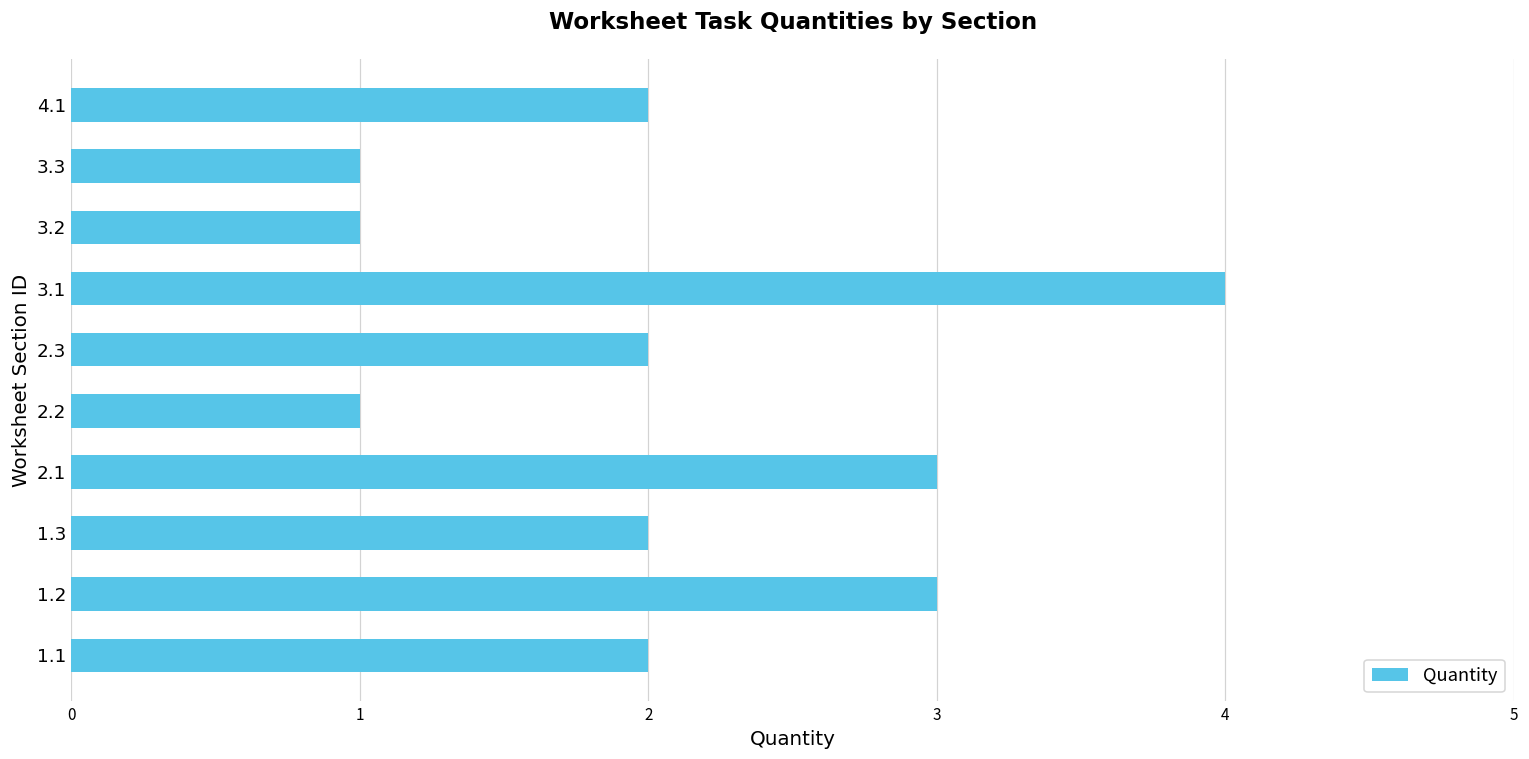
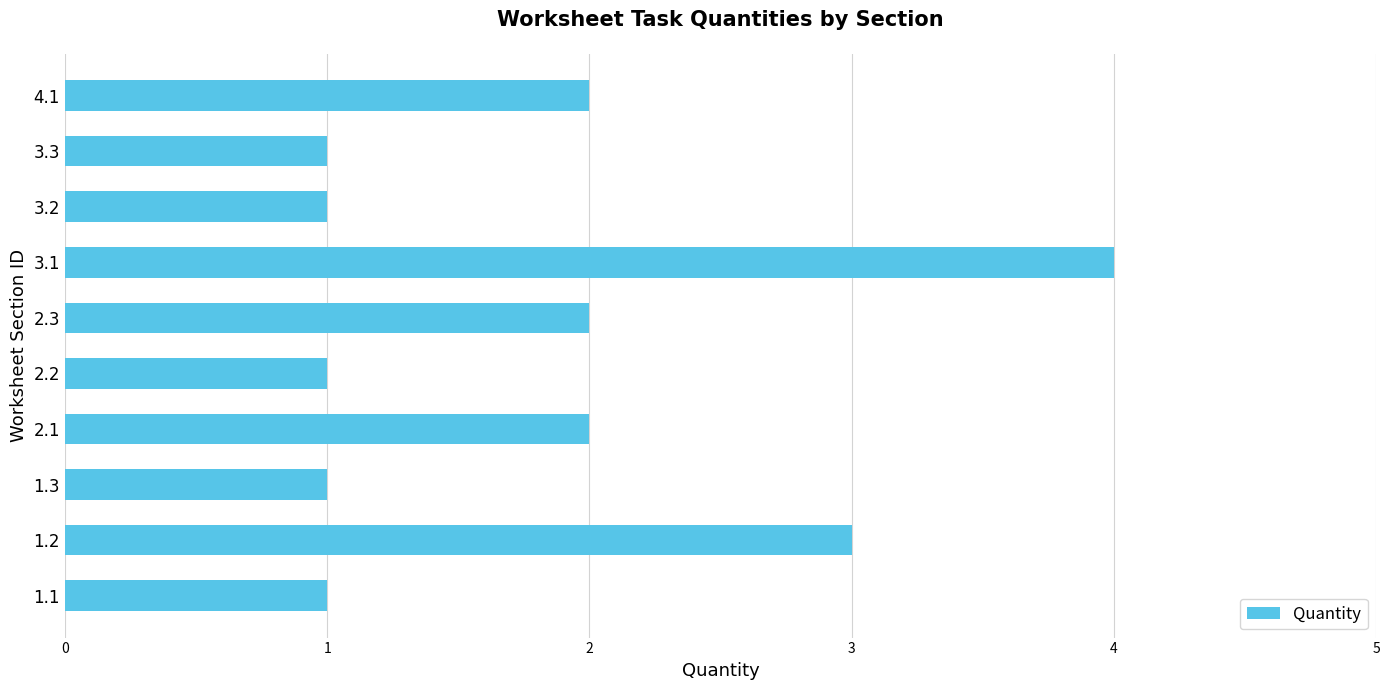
2.1: 3 -> 2
1.3: 2 -> 1
1.1: 2 -> 1
